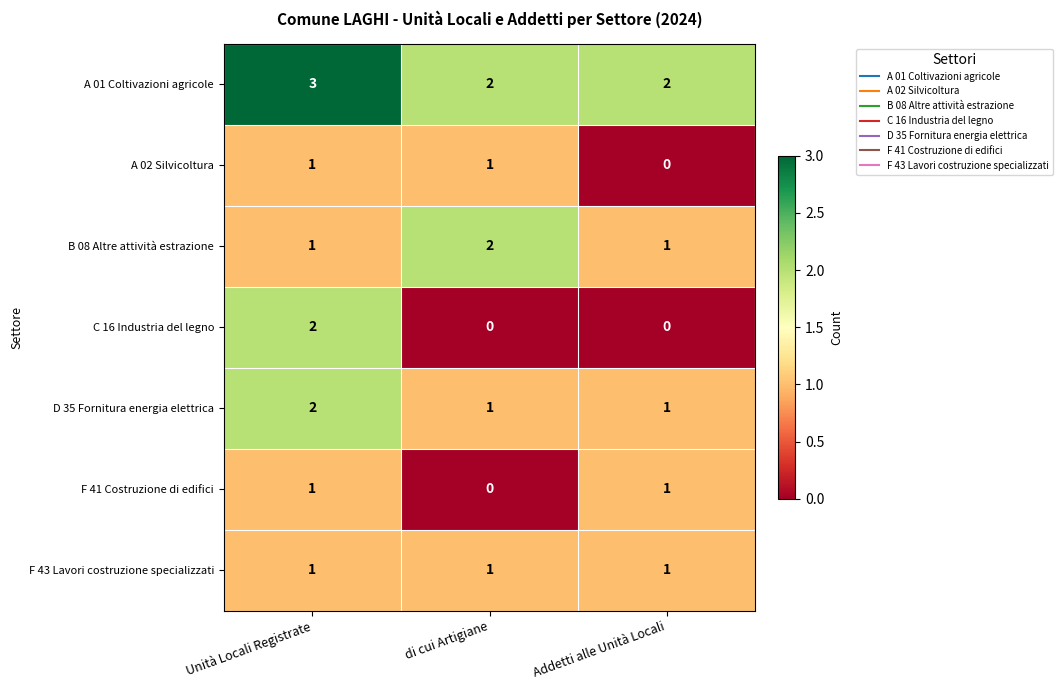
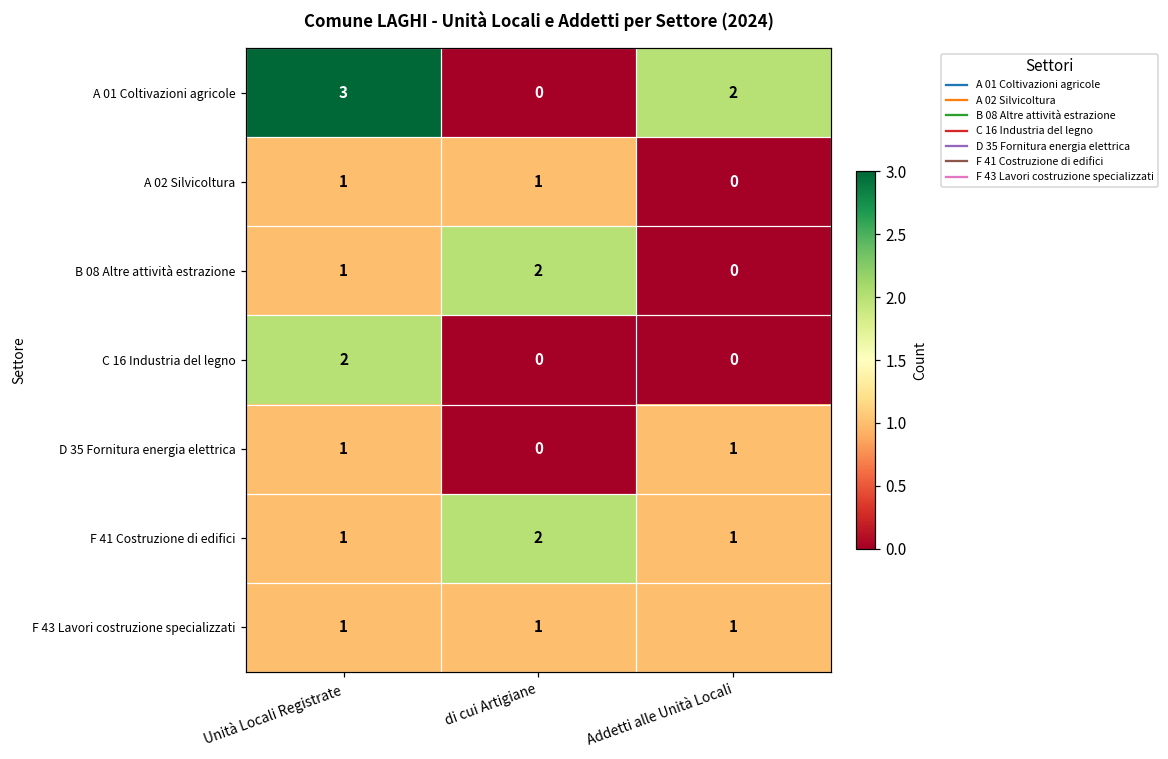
A 01 Coltivazioni agricole, di cui Artigiane: 2 -> 0
B 08 Altre attività estrazione, Addetti alle Unità Locali: 1 -> 0
D 35 Fornitura energia elettrica, Unità Locali Registrate: 2 -> 1
D 35 Fornitura energia elettrica, di cui Artigiane: 1 -> 0
F 41 Costruzione di edifici, di cui Artigiane: 0 -> 2
